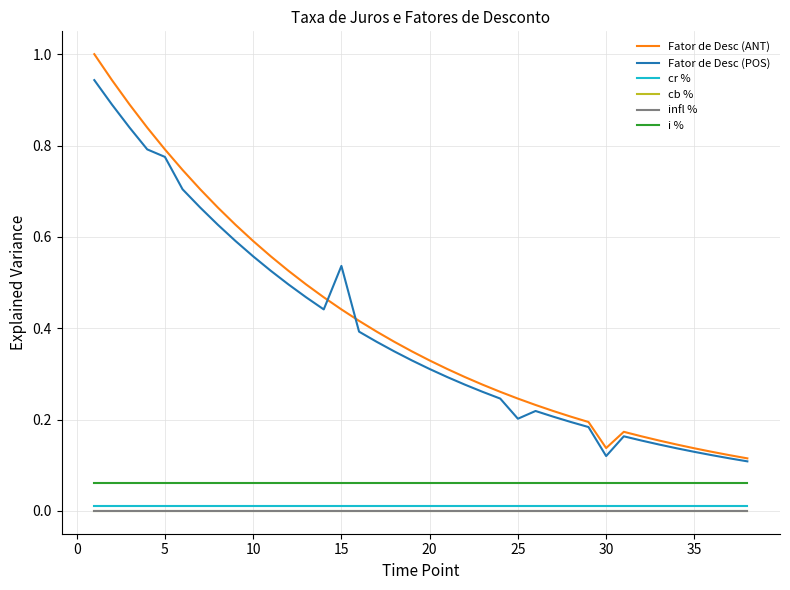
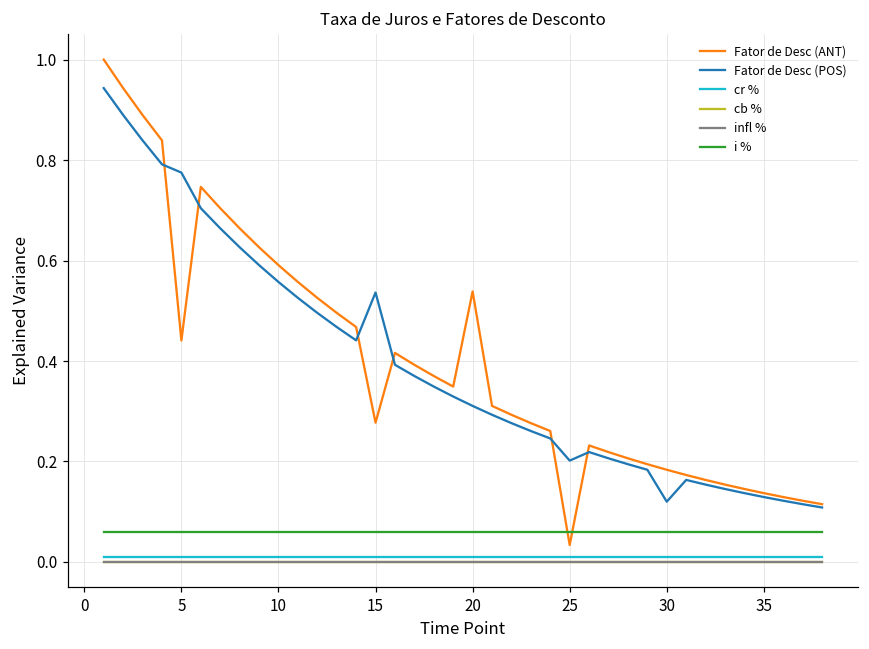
Fator de Desc (ANT), 5: 0.79 -> 0.44
Fator de Desc (ANT), 15: 0.44 -> 0.28
Fator de Desc (ANT), 20: 0.33 -> 0.54
Fator de Desc (ANT), 25: 0.25 -> 0.03
Fator de Desc (ANT), 30: 0.14 -> 0.18
